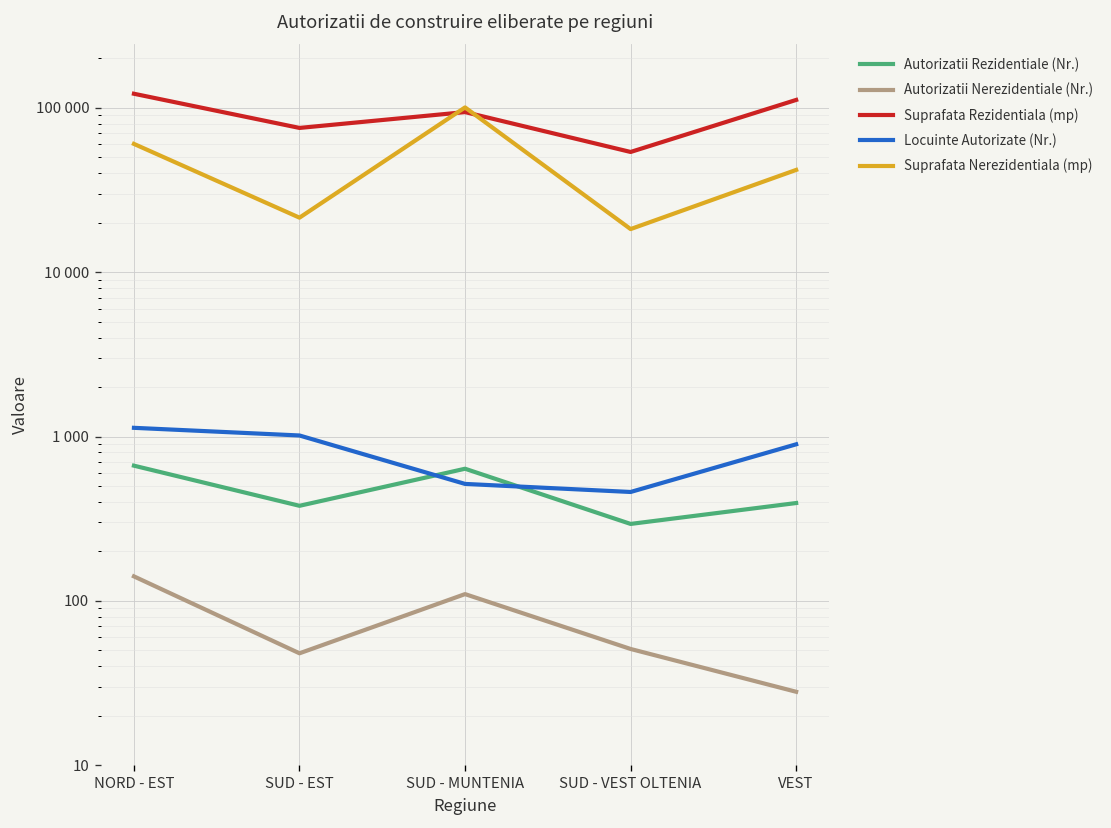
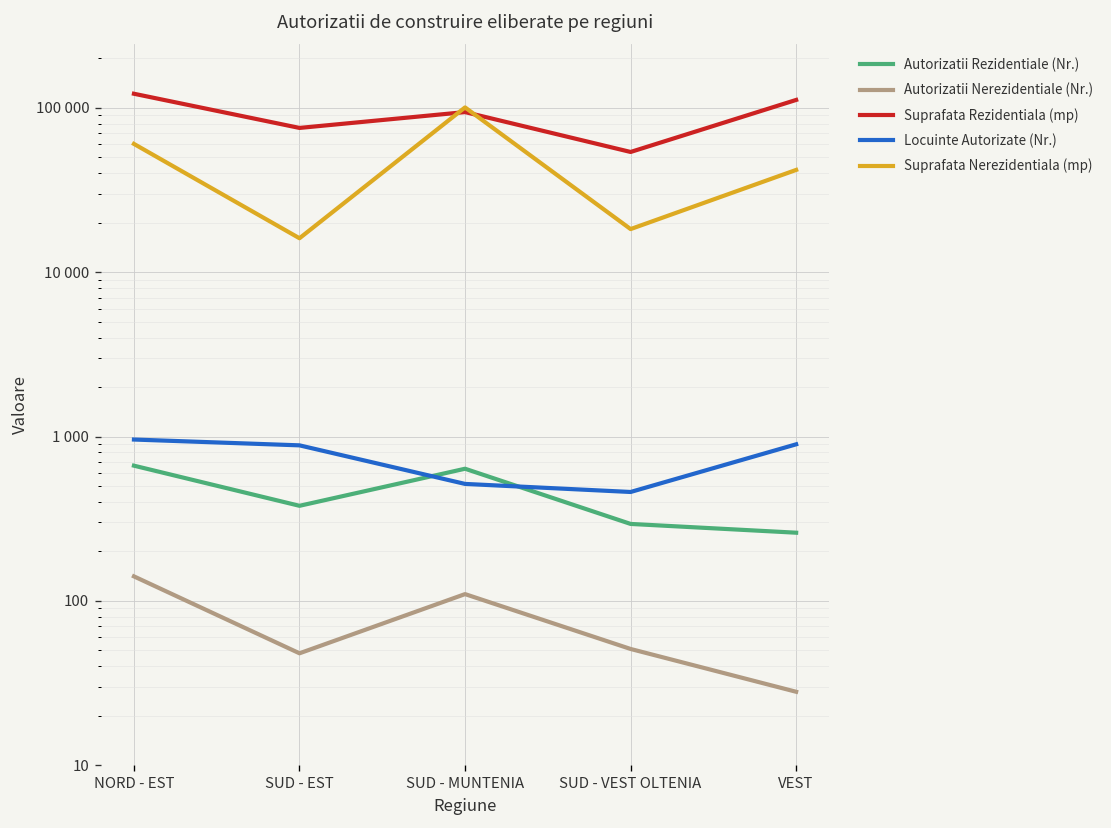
Locuinte Autorizate (Nr.), NORD - EST: 1100 -> 1000
Locuinte Autorizate (Nr.), SUD - EST: 1000 -> 900
Suprafata Nerezidentiala (mp), SUD - EST: 21000 -> 16000
Autorizatii Rezidentiale (Nr.), VEST: 390 -> 260
